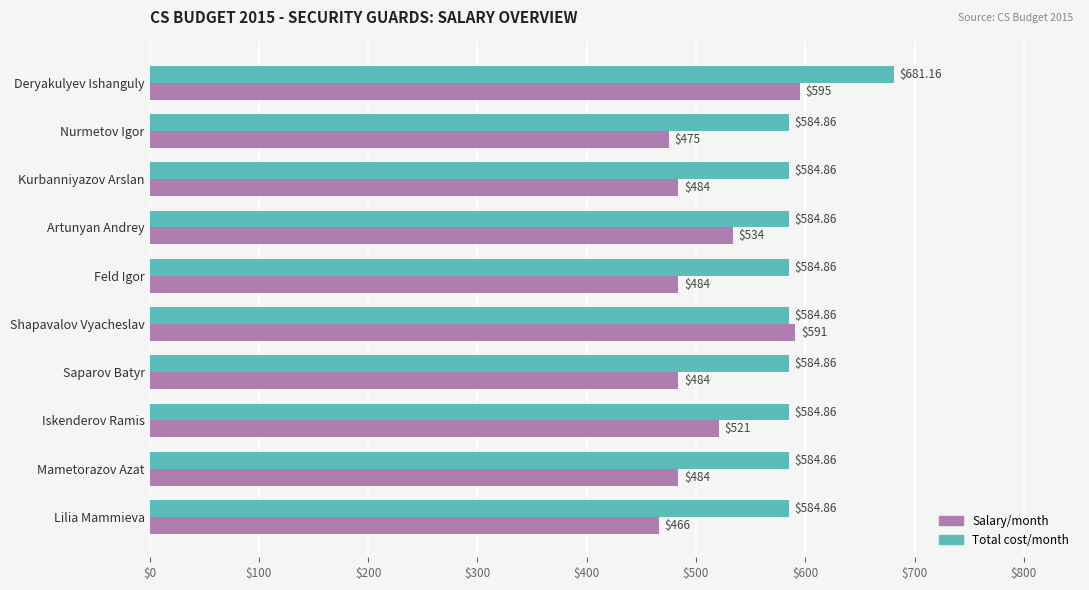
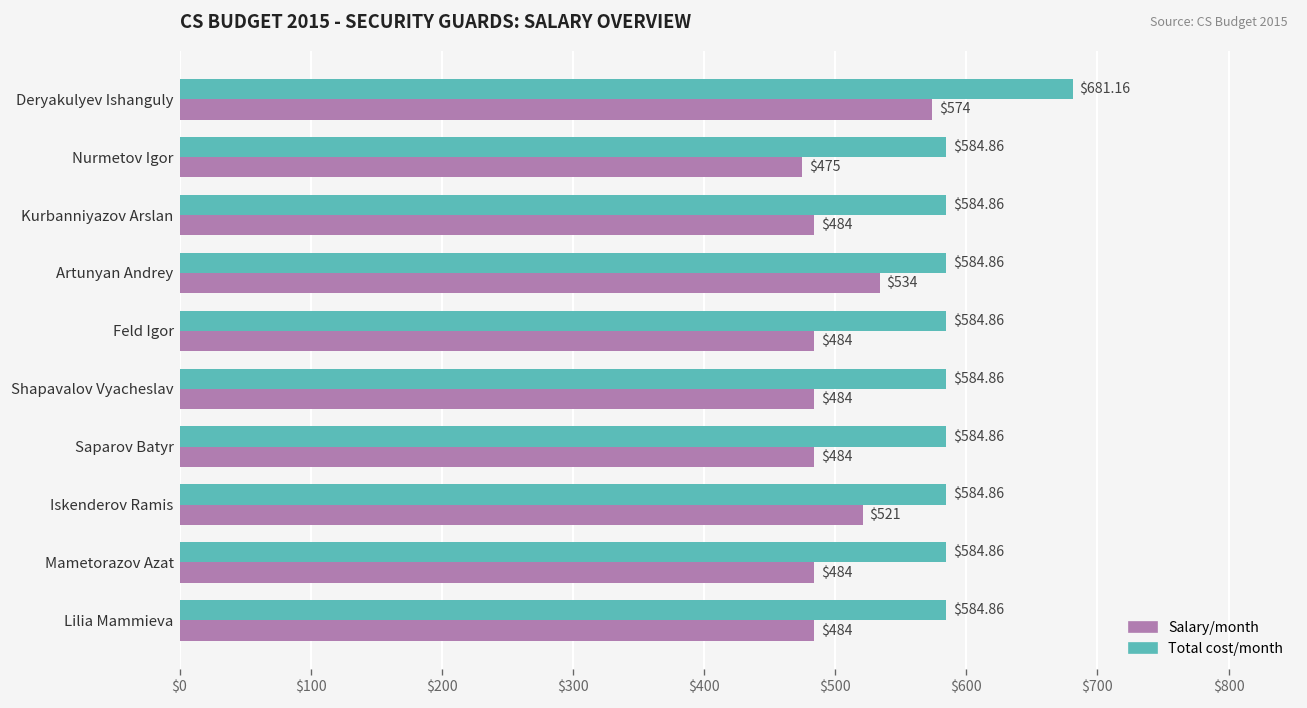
Salary/month, Deryakulyev Ishanguly: $595 -> $574
Salary/month, Shapavalov Vyacheslav: $591 -> $484
Salary/month, Lilia Mammieva: $466 -> $484
